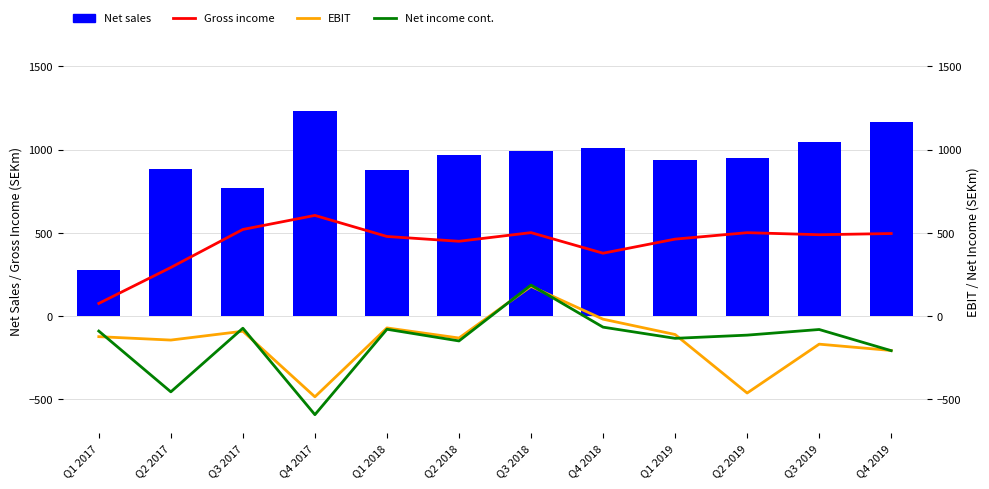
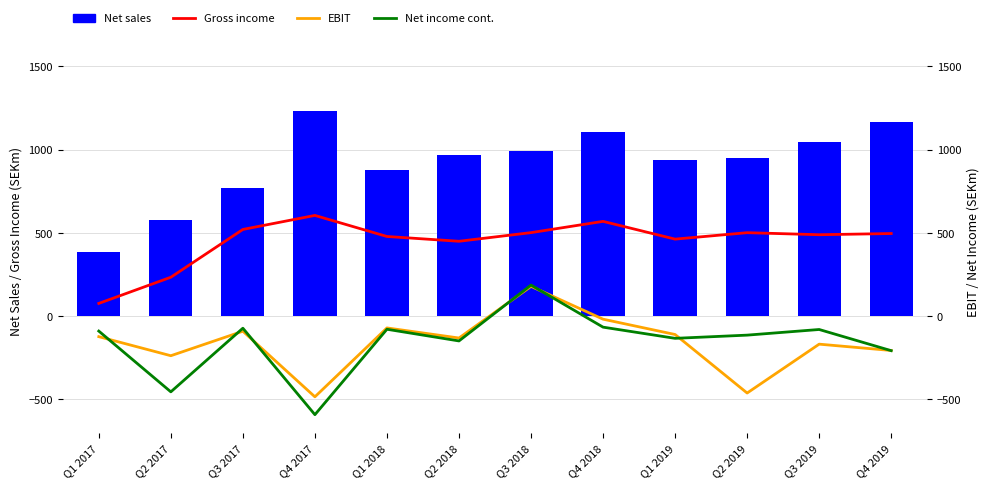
Net sales, Q1 2017: 280 -> 390
Net sales, Q2 2017: 880 -> 580
Net sales, Q4 2018: 1010 -> 1100
Gross income, Q2 2017: 290 -> 230
EBIT, Q2 2017: -140 -> -240
Gross income, Q4 2018: 380 -> 570
